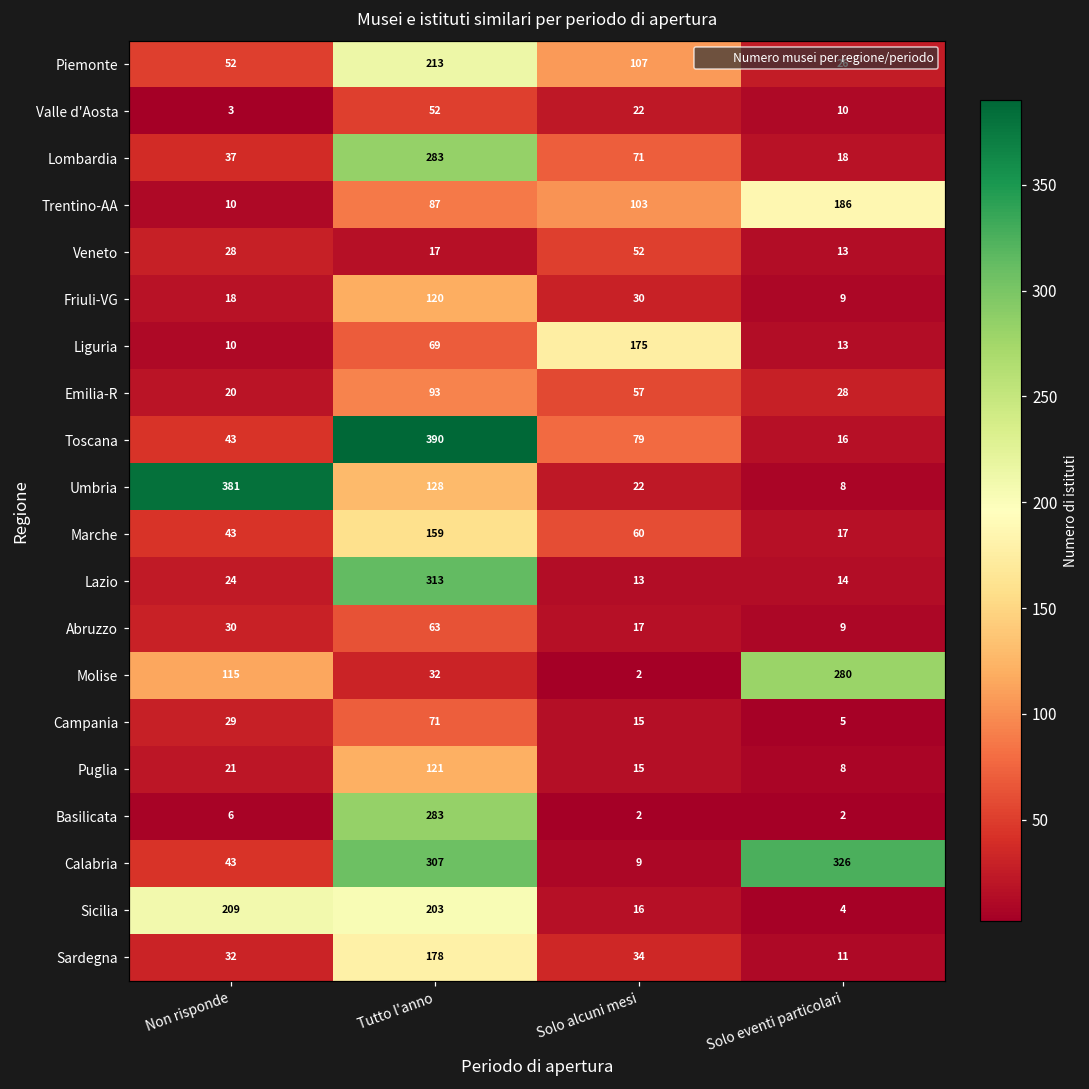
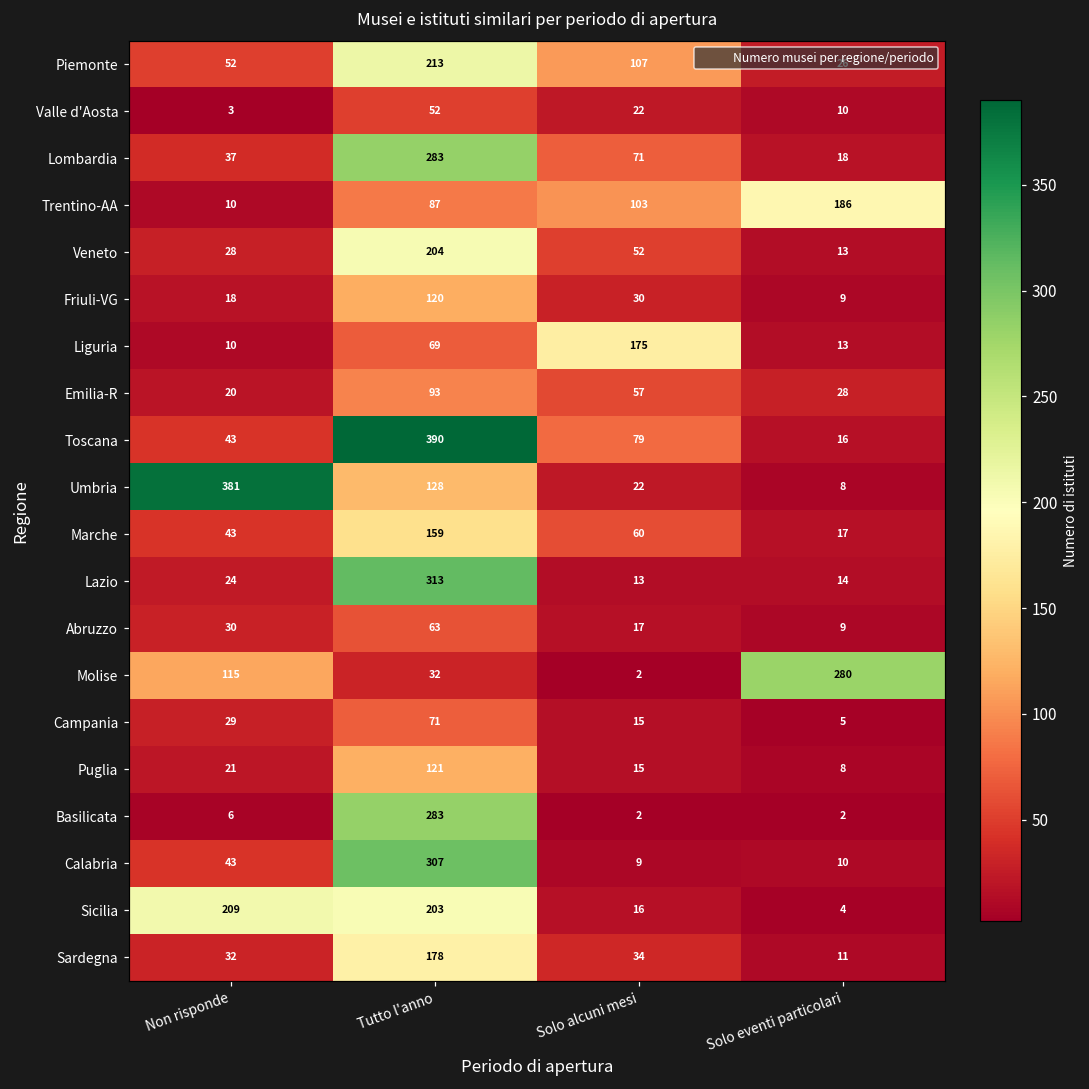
Veneto, Tutto l'anno: 17 -> 204
Calabria, Solo eventi particolari: 326 -> 10
